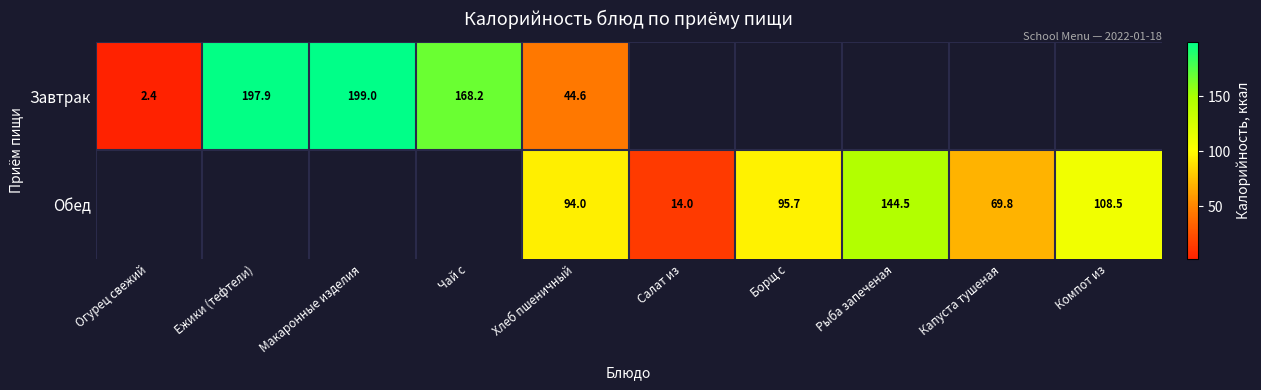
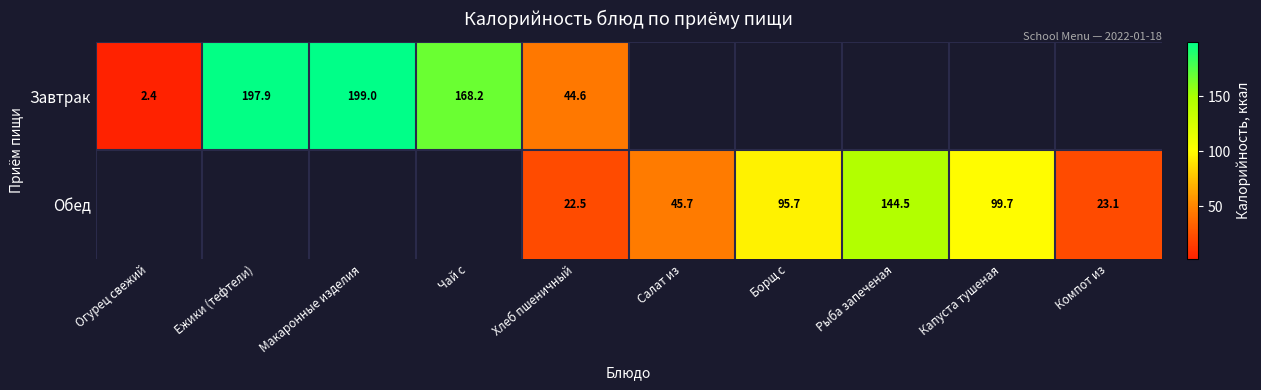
Обед, Хлеб пшеничный: 94.0 -> 22.5
Обед, Салат из: 14.0 -> 45.7
Обед, Капуста тушеная: 69.8 -> 99.7
Обед, Компот из: 108.5 -> 23.1
